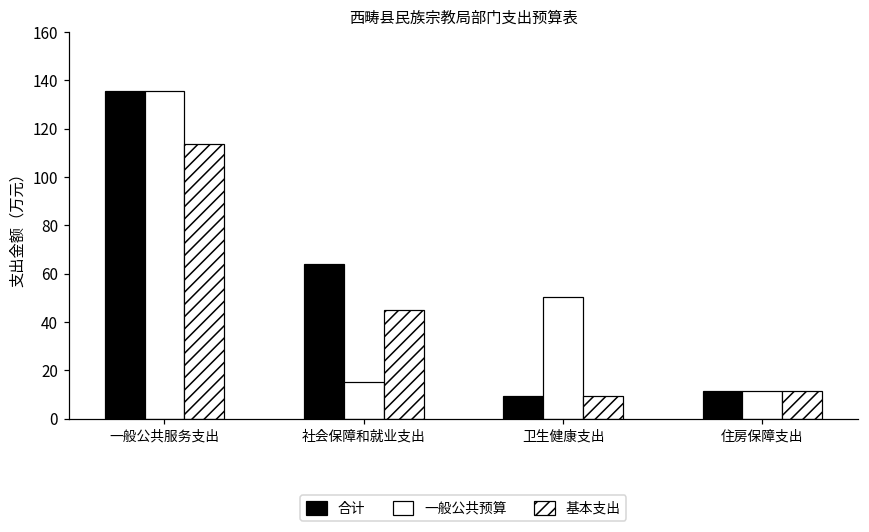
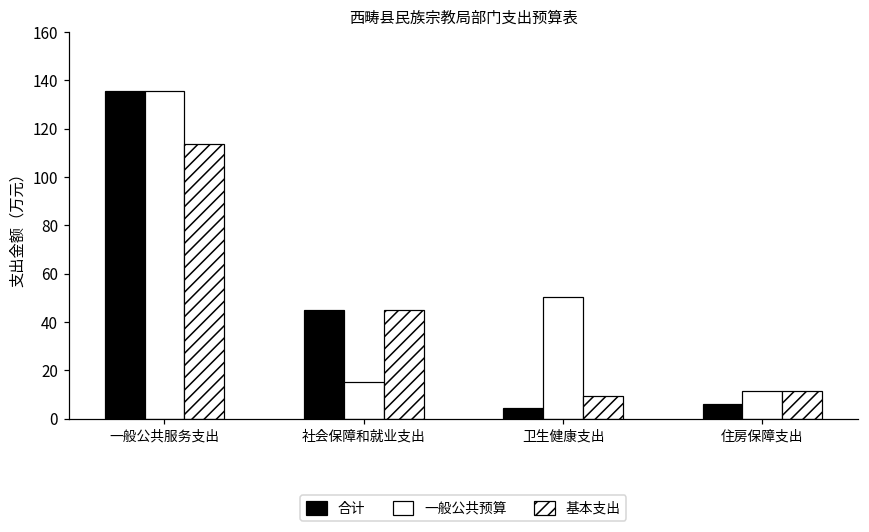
合计, 社会保障和就业支出: 64 -> 45
合计, 卫生健康支出: 9 -> 4
合计, 住房保障支出: 11 -> 6
